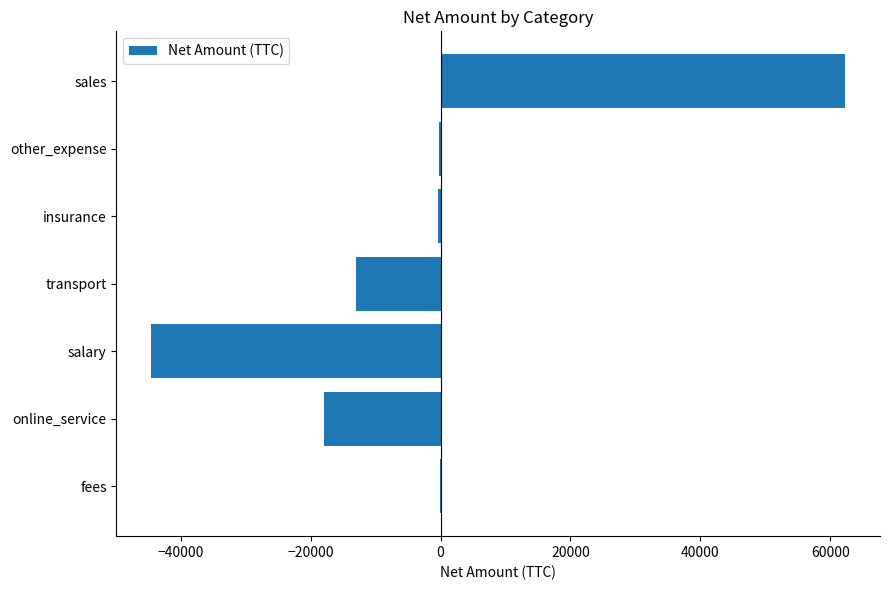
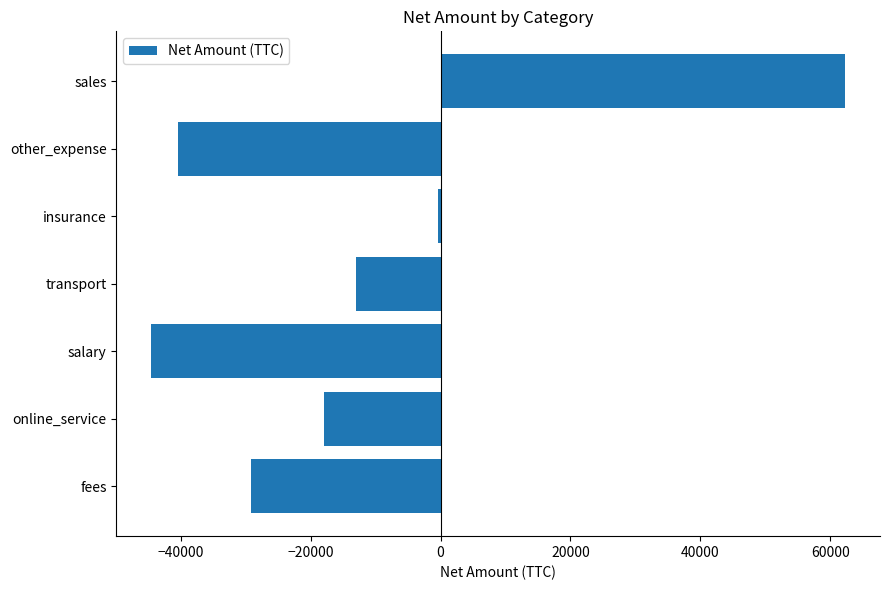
other_expense: 0 -> -40000
fees: 0 -> -29000
